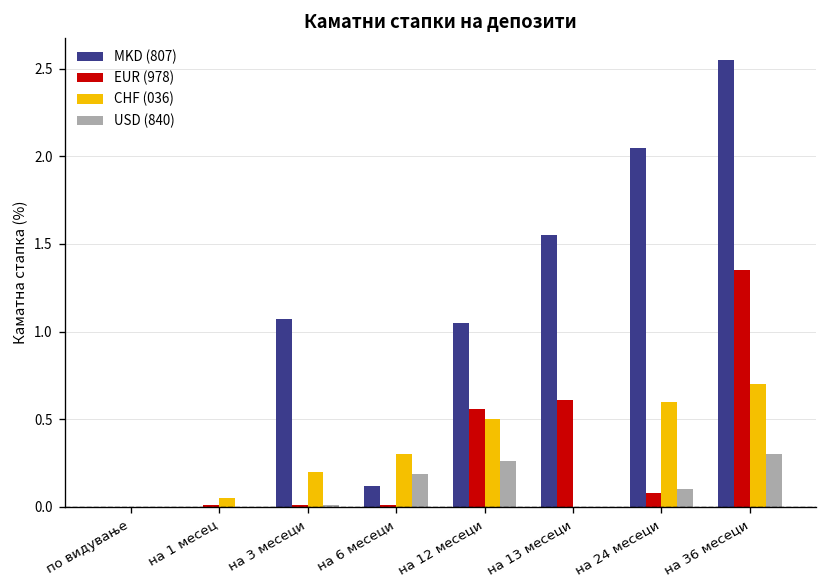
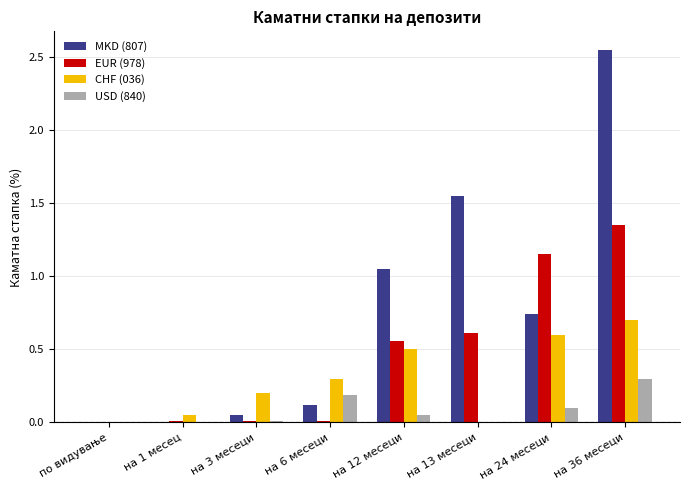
MKD (807), на 3 месеци: 1.07 -> 0.05
USD (840), на 12 месеци: 0.26 -> 0.05
MKD (807), на 24 месеци: 2.05 -> 0.74
EUR (978), на 24 месеци: 0.08 -> 1.15
